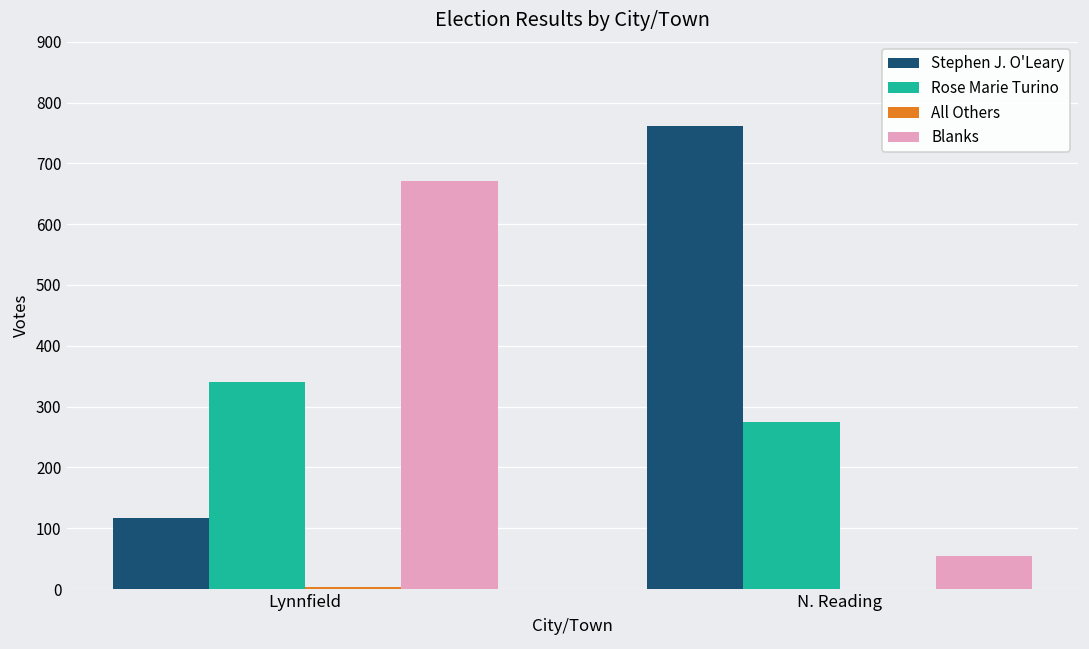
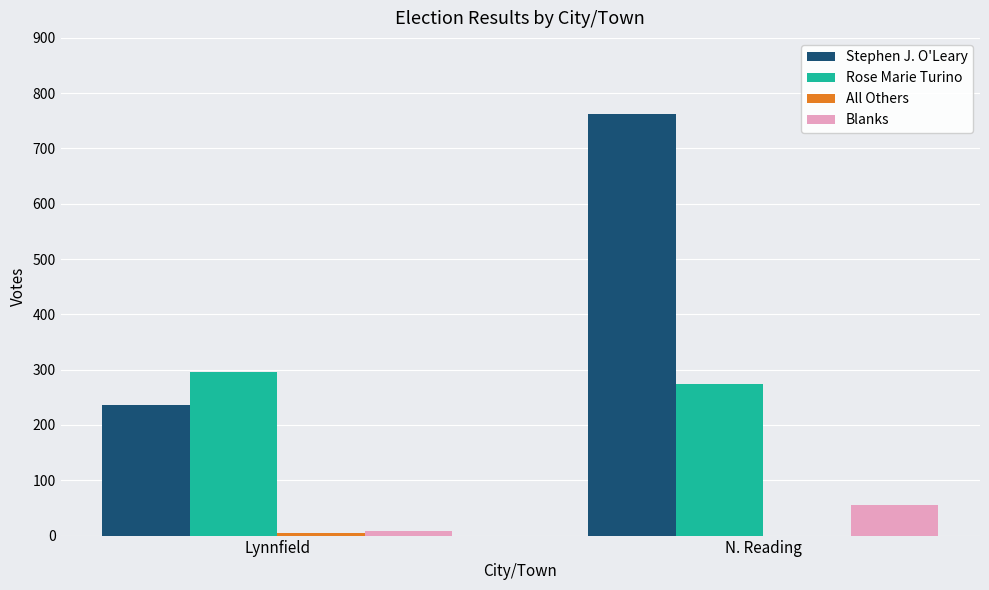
Stephen J. O'Leary, Lynnfield: 120 -> 240
Rose Marie Turino, Lynnfield: 340 -> 300
Blanks, Lynnfield: 670 -> 10
